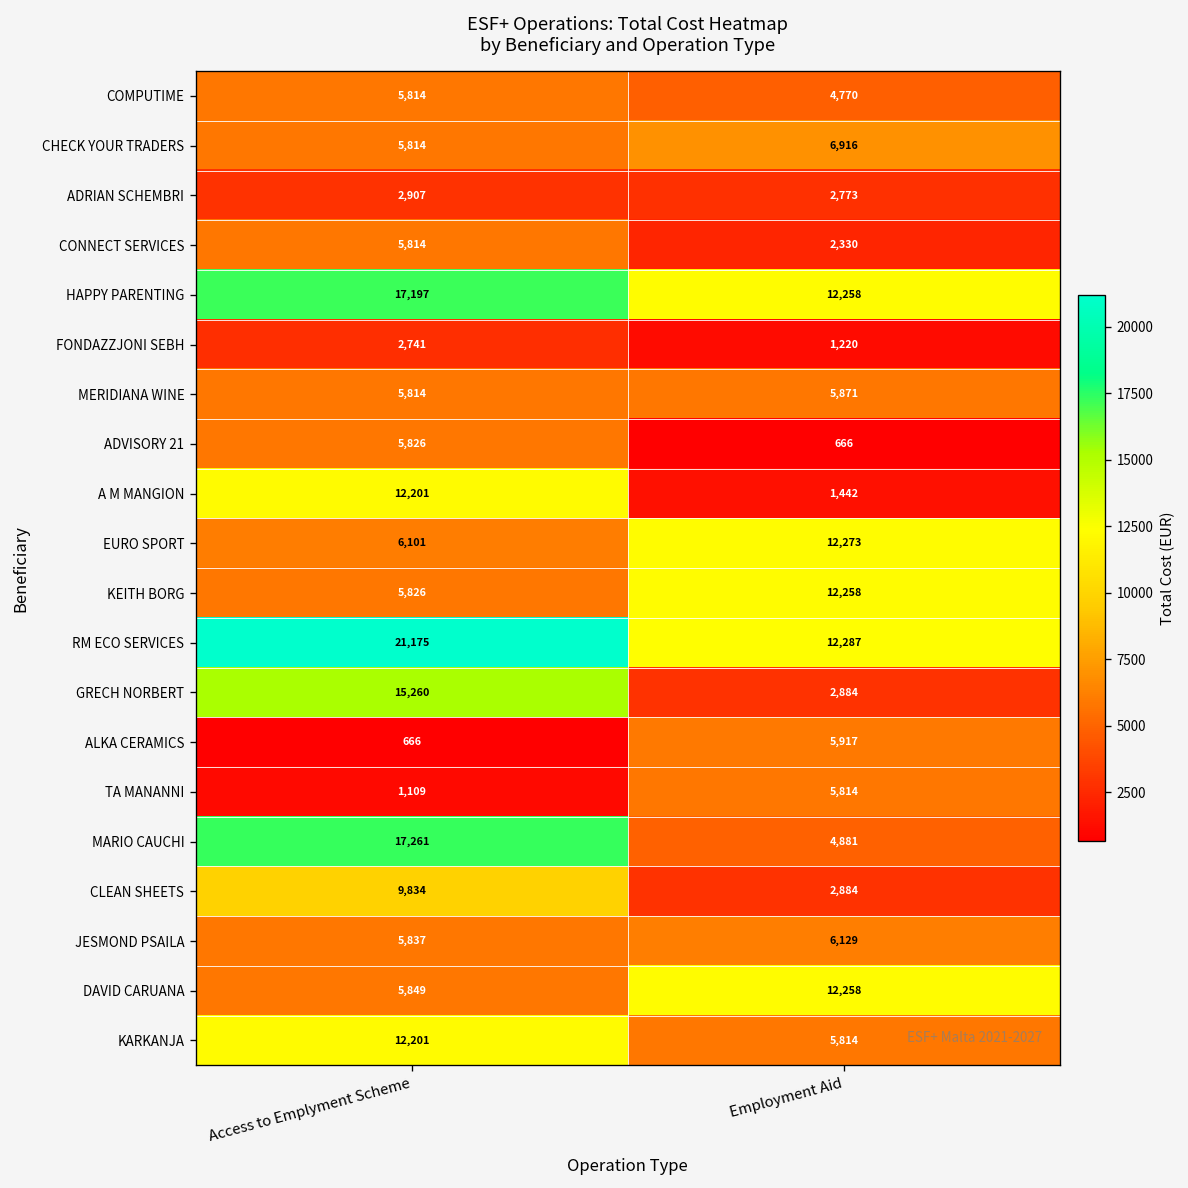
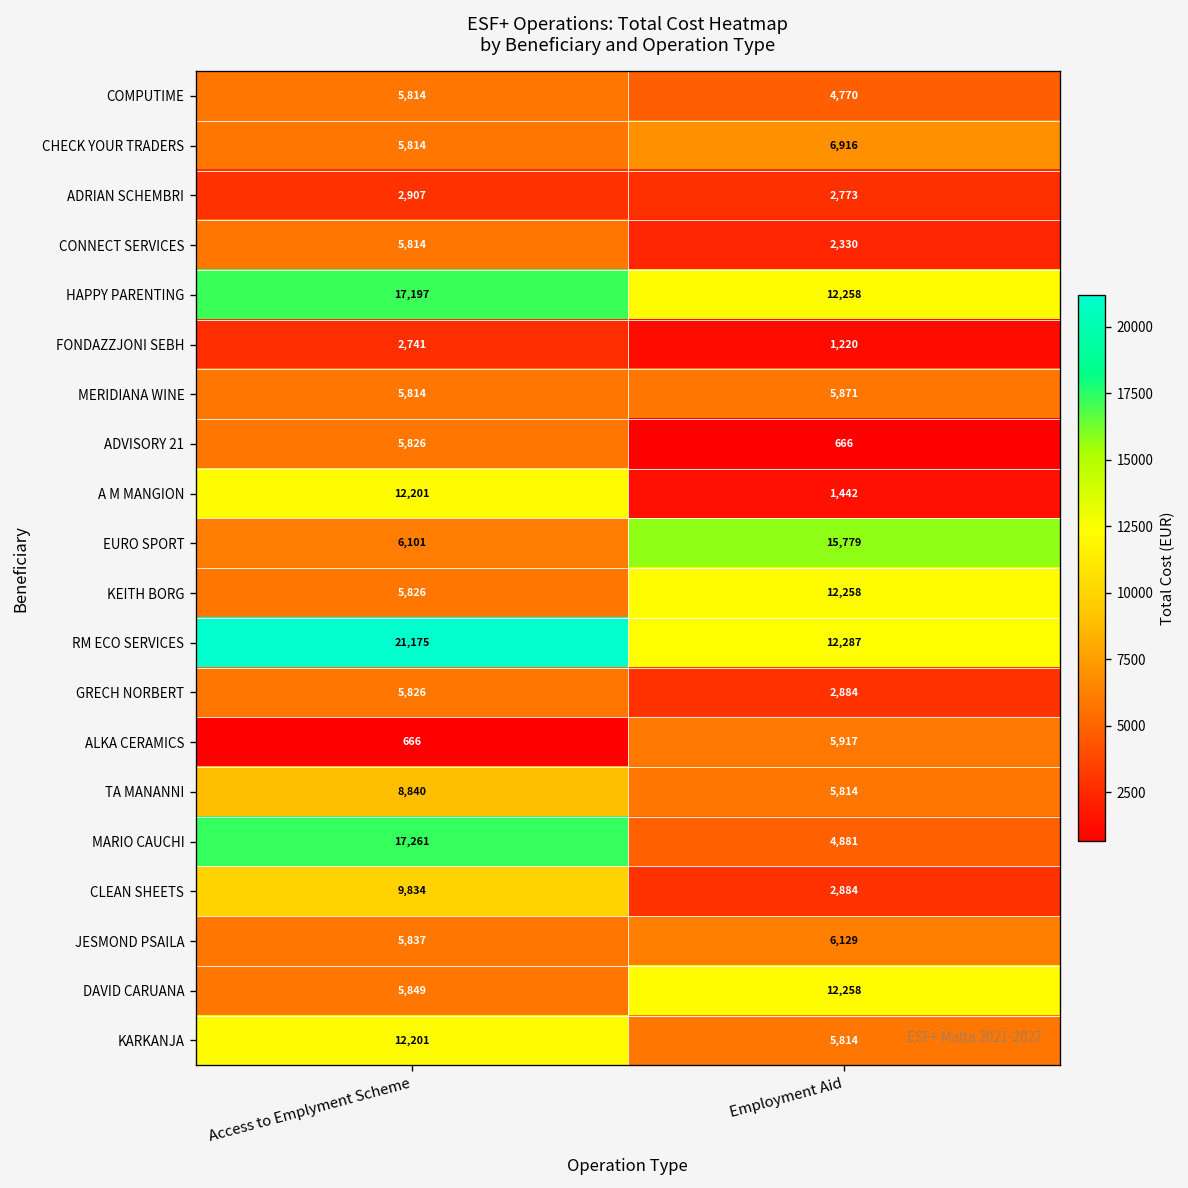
EURO SPORT, Employment Aid: 12,273 -> 15,779
GRECH NORBERT, Access to Emplyment Scheme: 15,260 -> 5,826
TA MANANNI, Access to Emplyment Scheme: 1,109 -> 8,840
